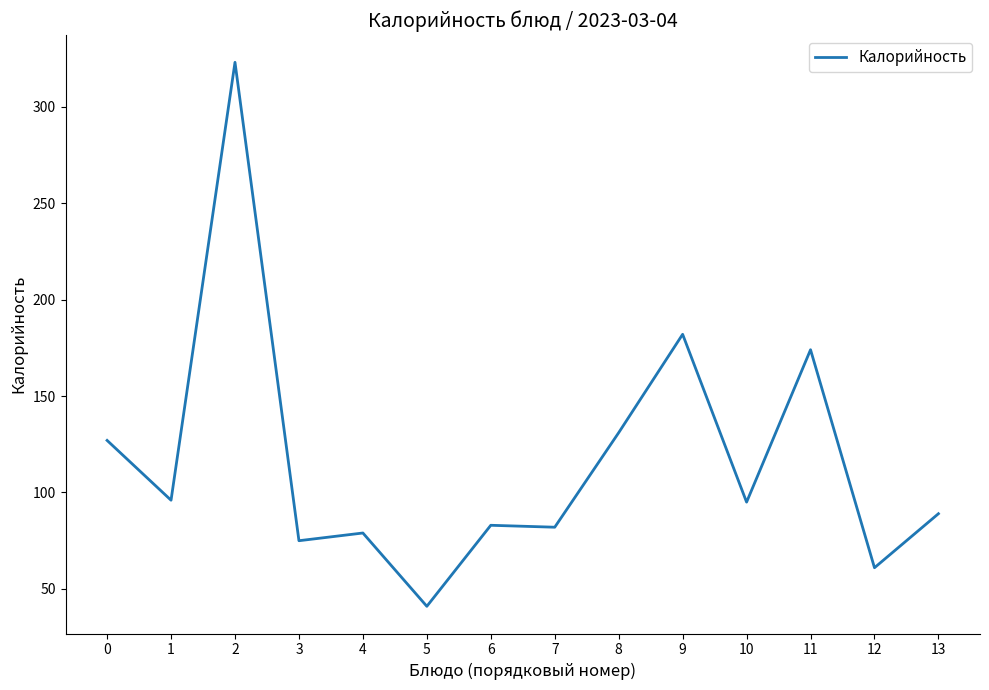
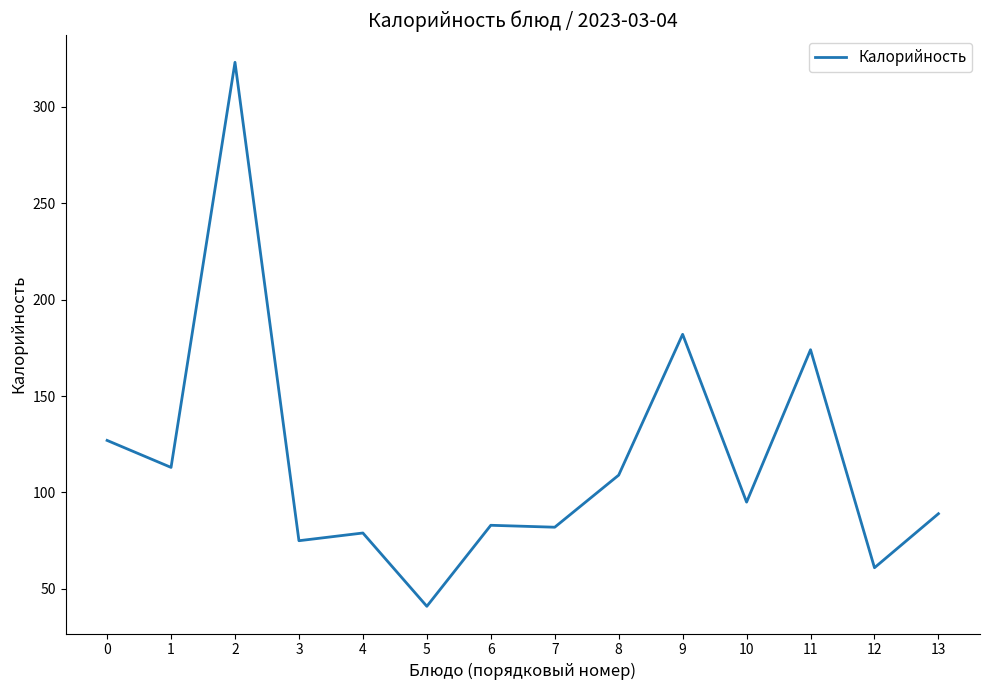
1: 96 -> 113
8: 131 -> 109
